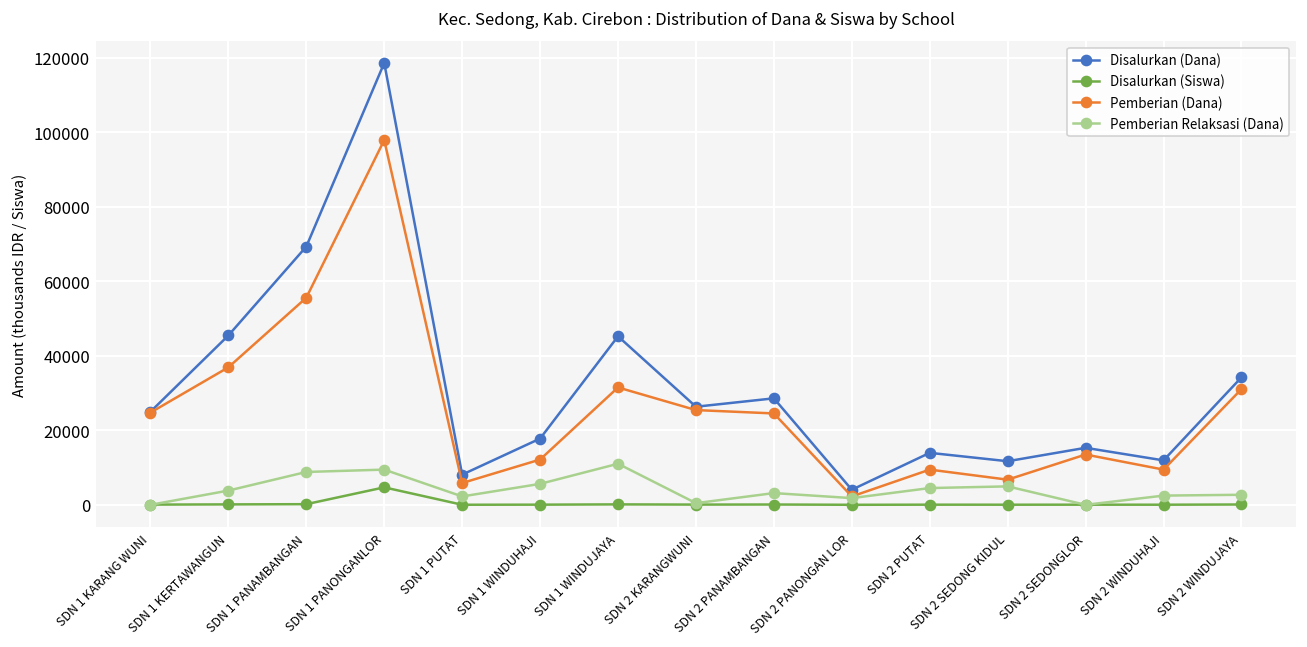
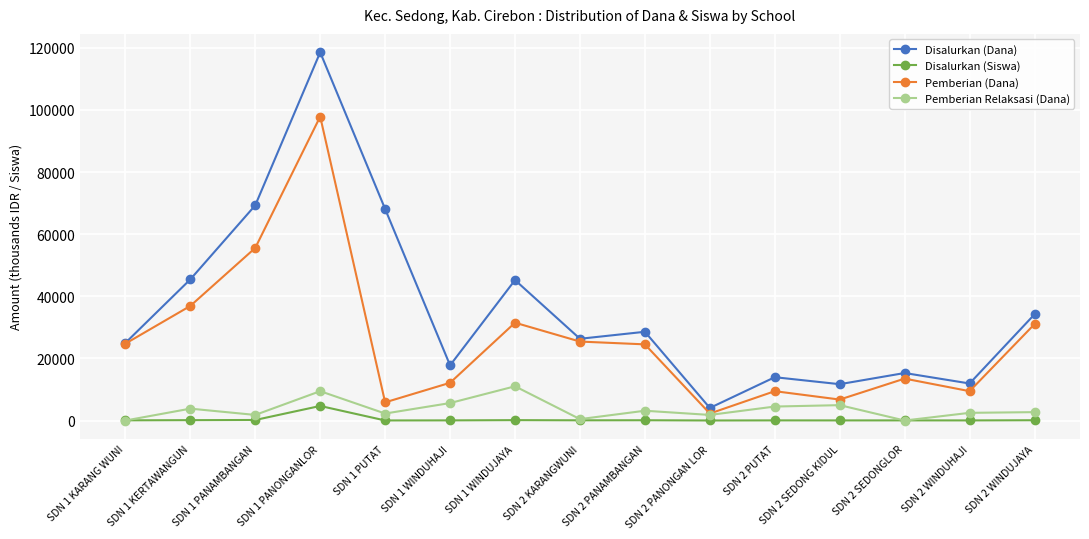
Pemberian Relaksasi (Dana), SDN 1 PANAMBANGAN: 9000 -> 2000
Disalurkan (Dana), SDN 1 PUTAT: 8000 -> 68000
